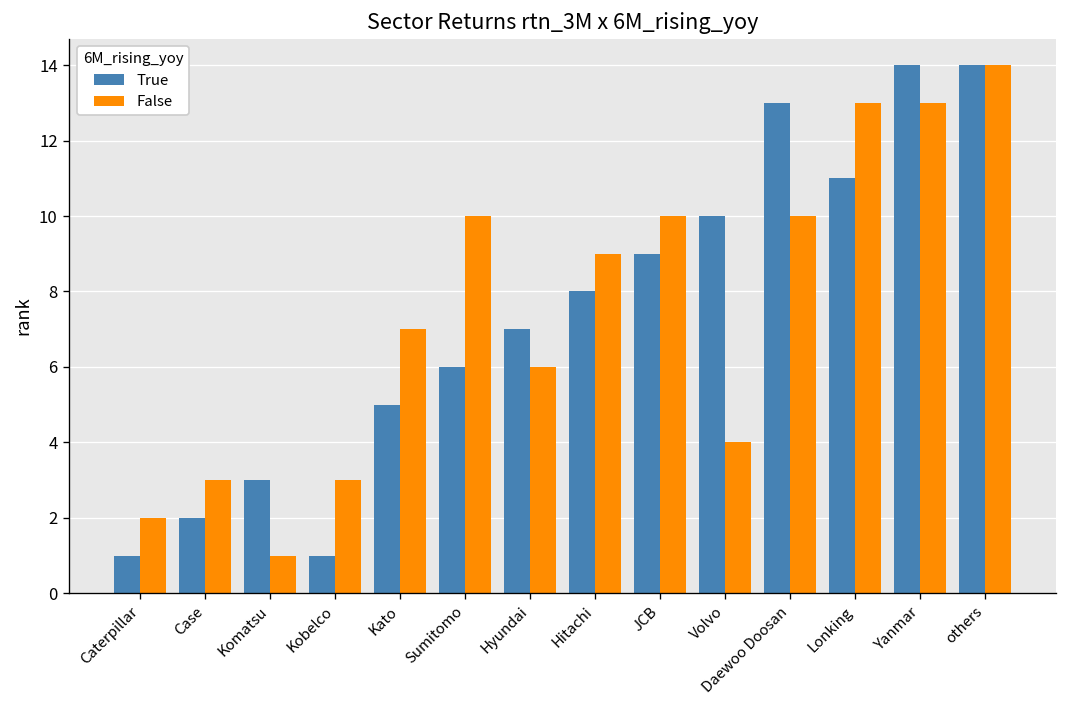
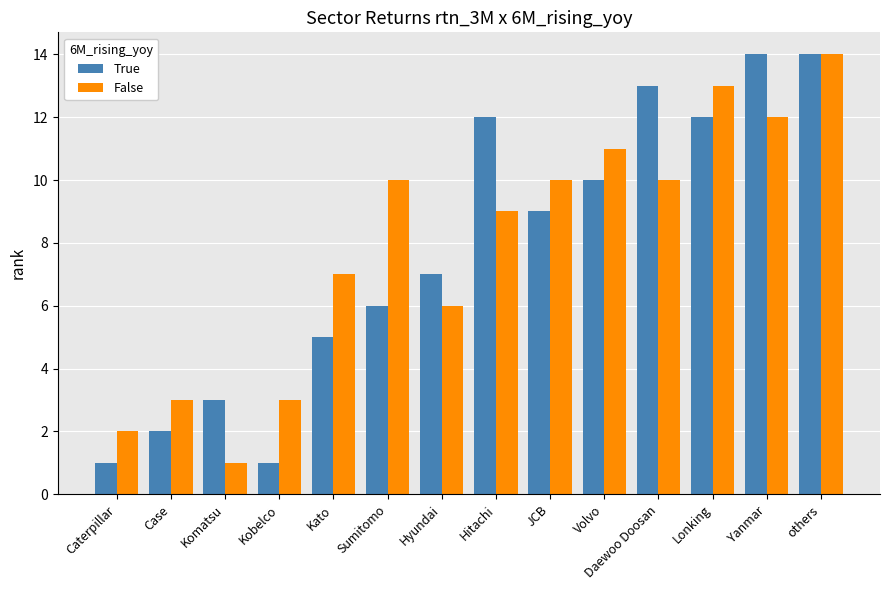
True, Hitachi: 8 -> 12
False, Volvo: 4 -> 11
True, Lonking: 11 -> 12
False, Yanmar: 13 -> 12
